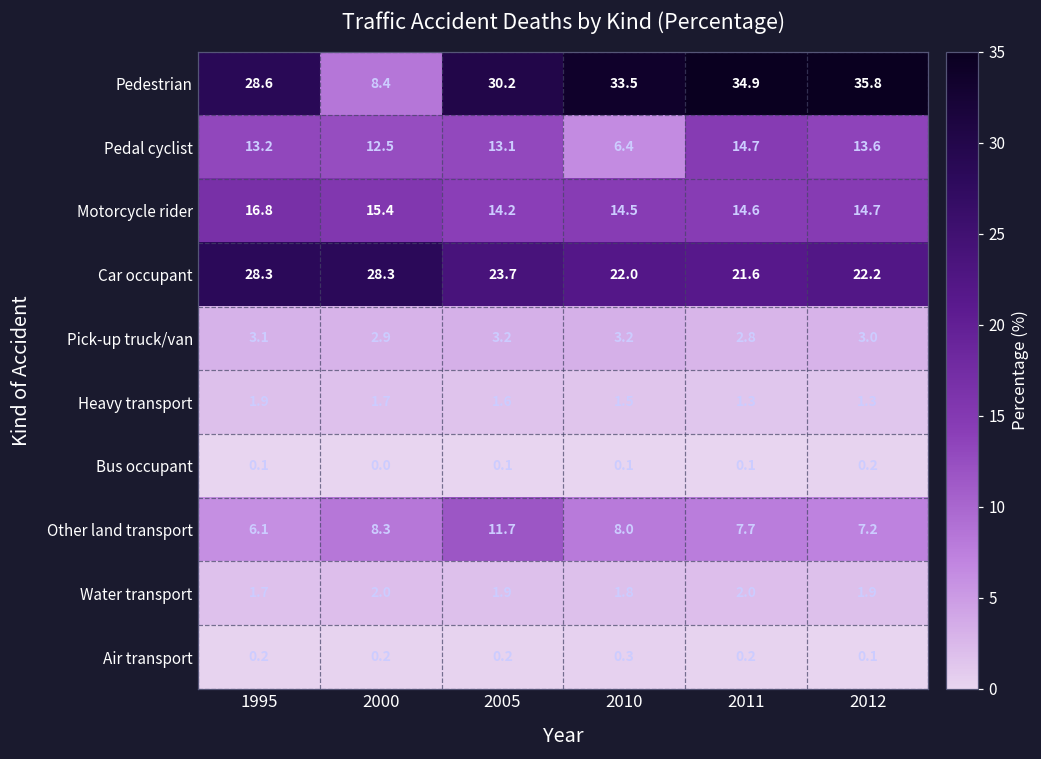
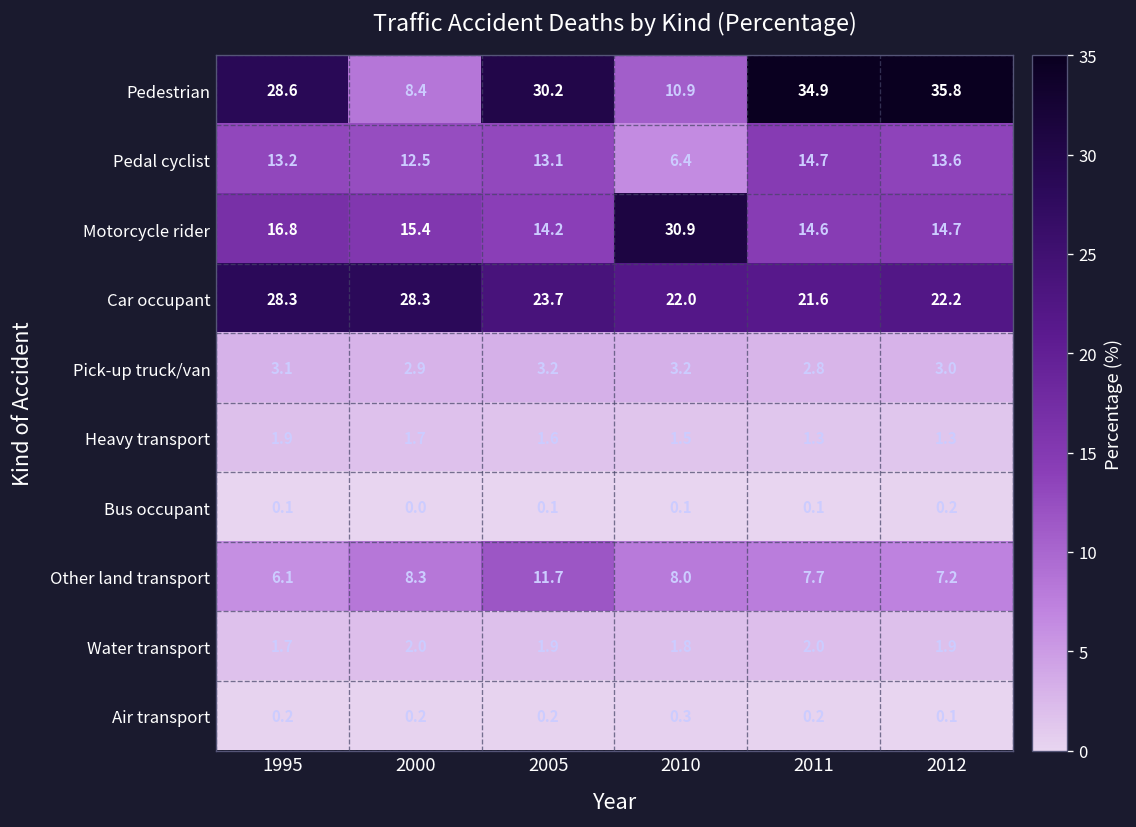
Pedestrian, 2010: 33.5 -> 10.9
Motorcycle rider, 2010: 14.5 -> 30.9
